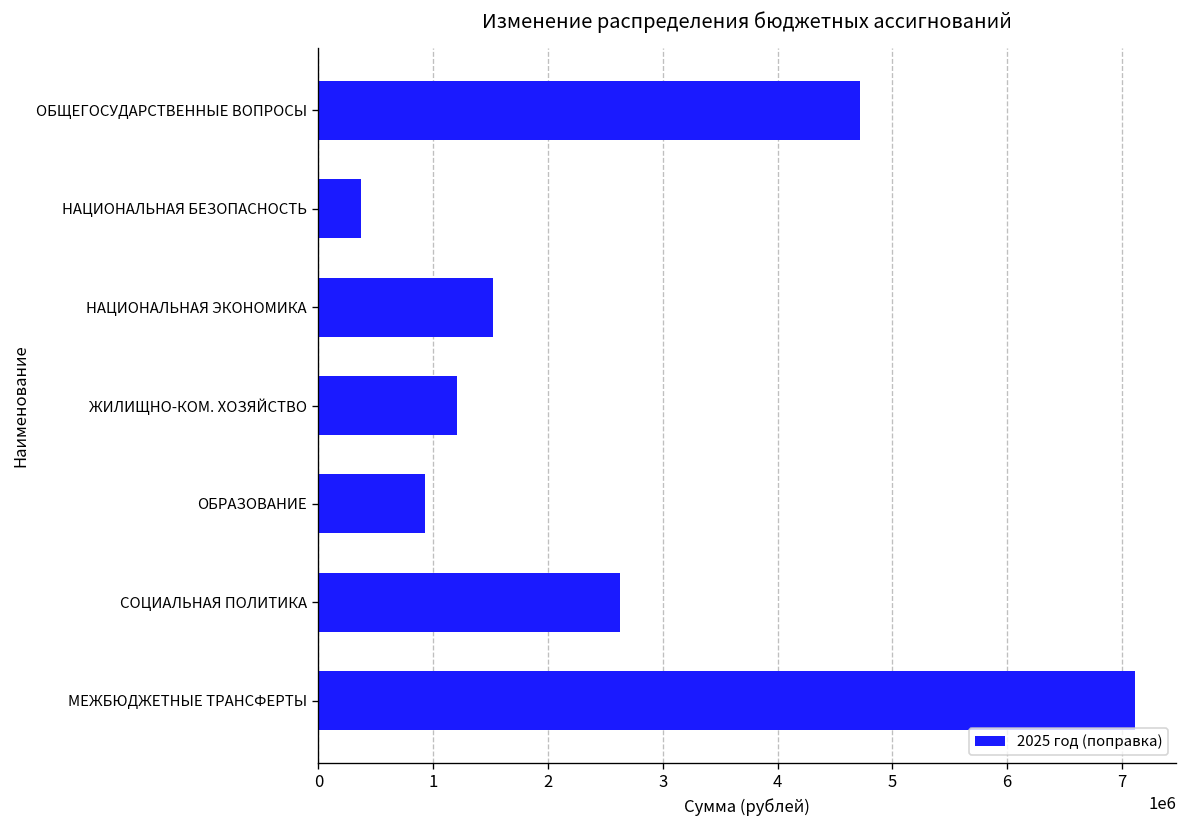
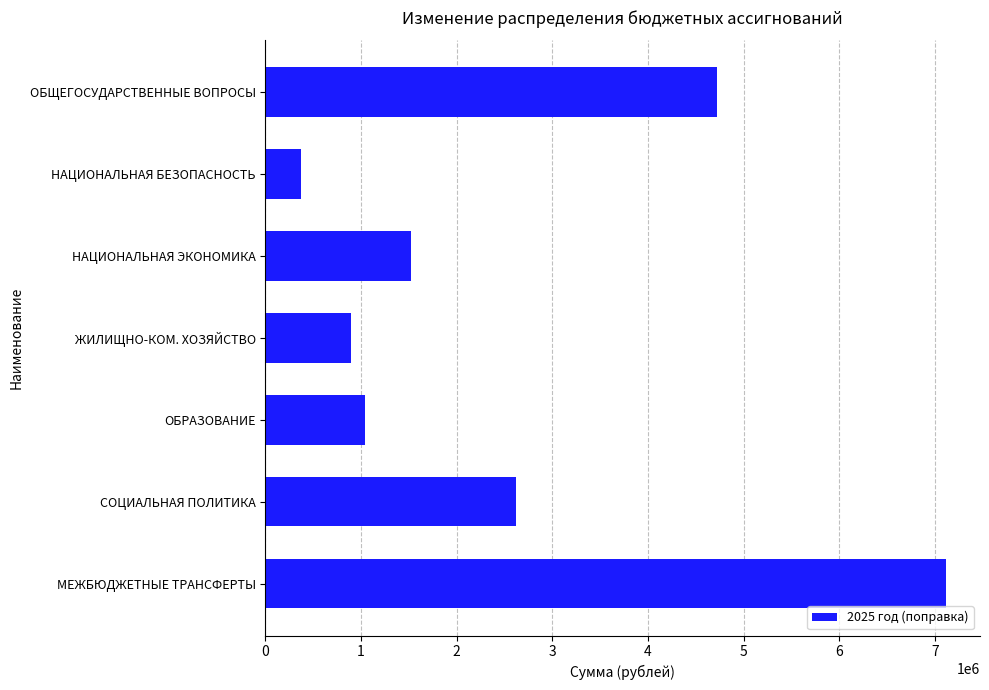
ЖИЛИЩНО-КОМ. ХОЗЯЙСТВО: 1200000 -> 900000
ОБРАЗОВАНИЕ: 900000 -> 1000000
